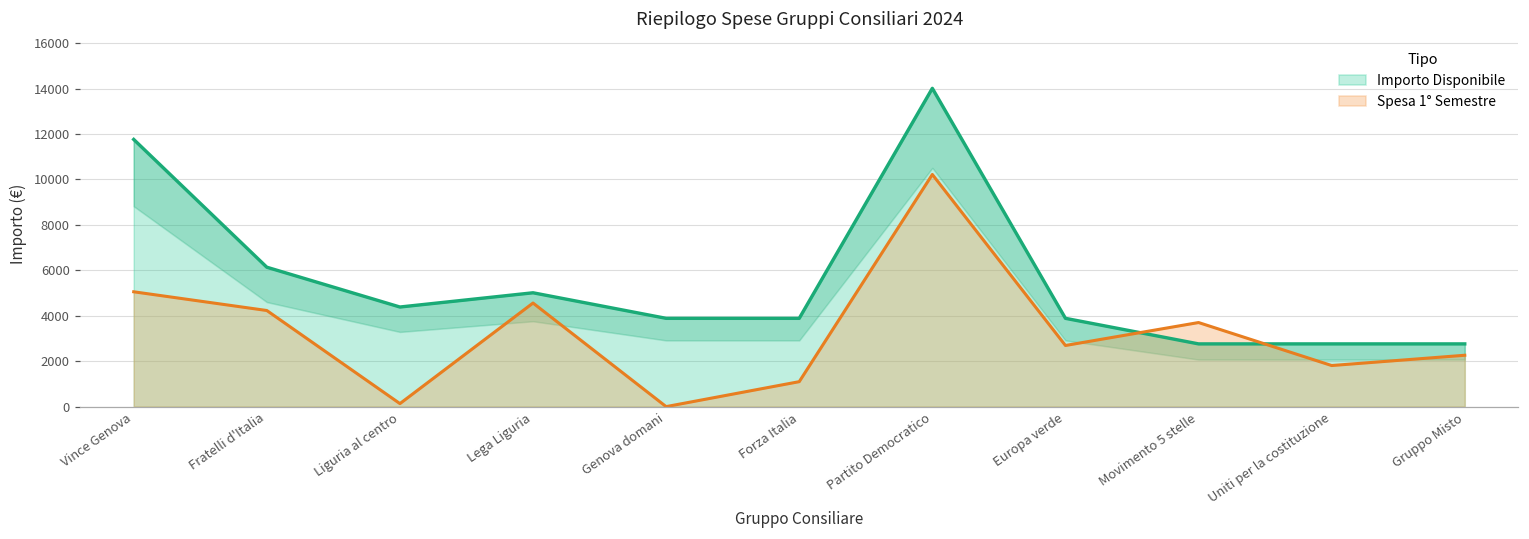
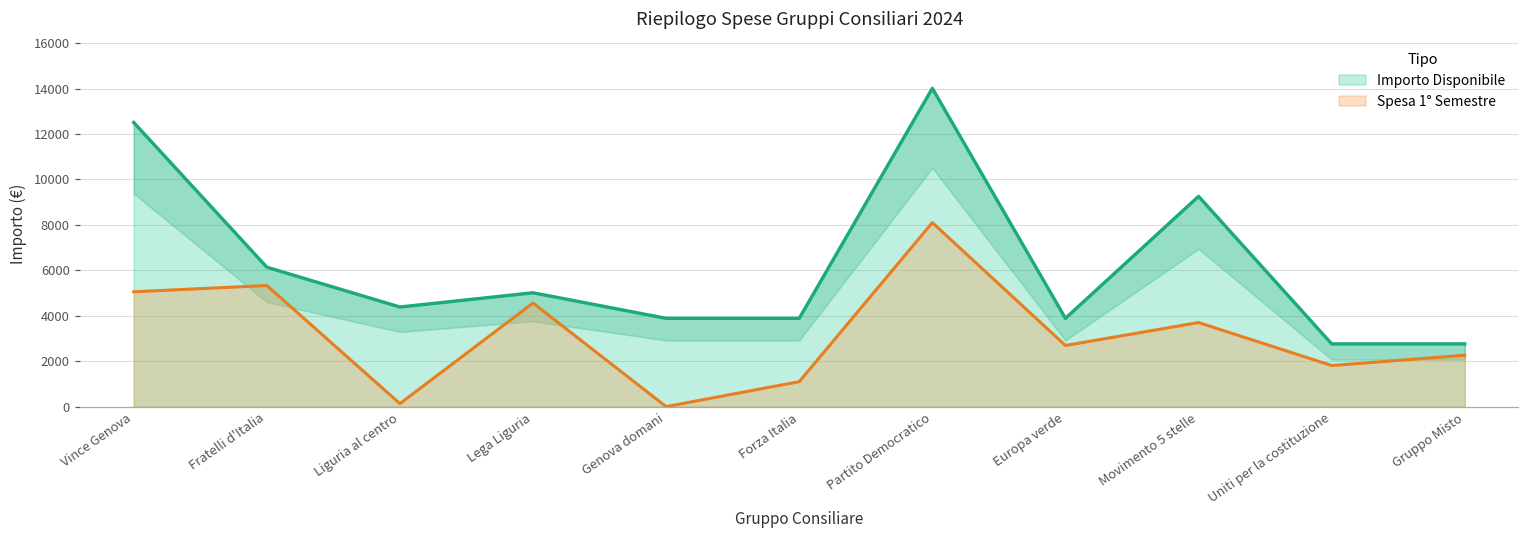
Importo Disponibile, Vince Genova: 11800 -> 12500
Spesa 1° Semestre, Fratelli d'Italia: 4200 -> 5300
Spesa 1° Semestre, Partito Democratico: 10200 -> 8100
Importo Disponibile, Movimento 5 stelle: 2800 -> 9300
